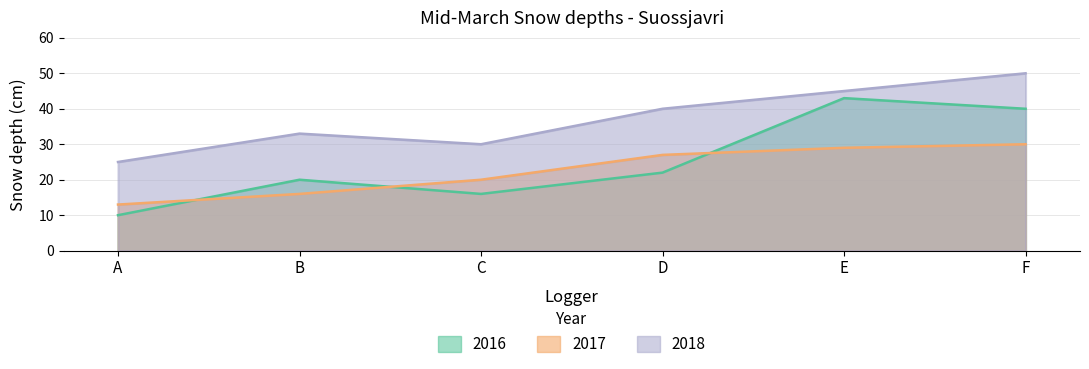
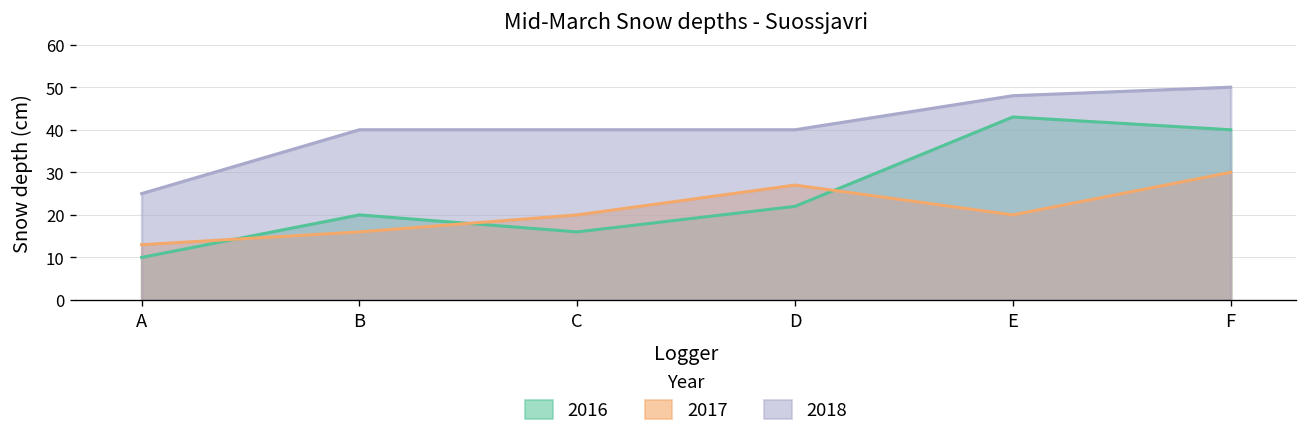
2018, B: 33 -> 40
2018, C: 30 -> 40
2017, E: 29 -> 20
2018, E: 45 -> 48
